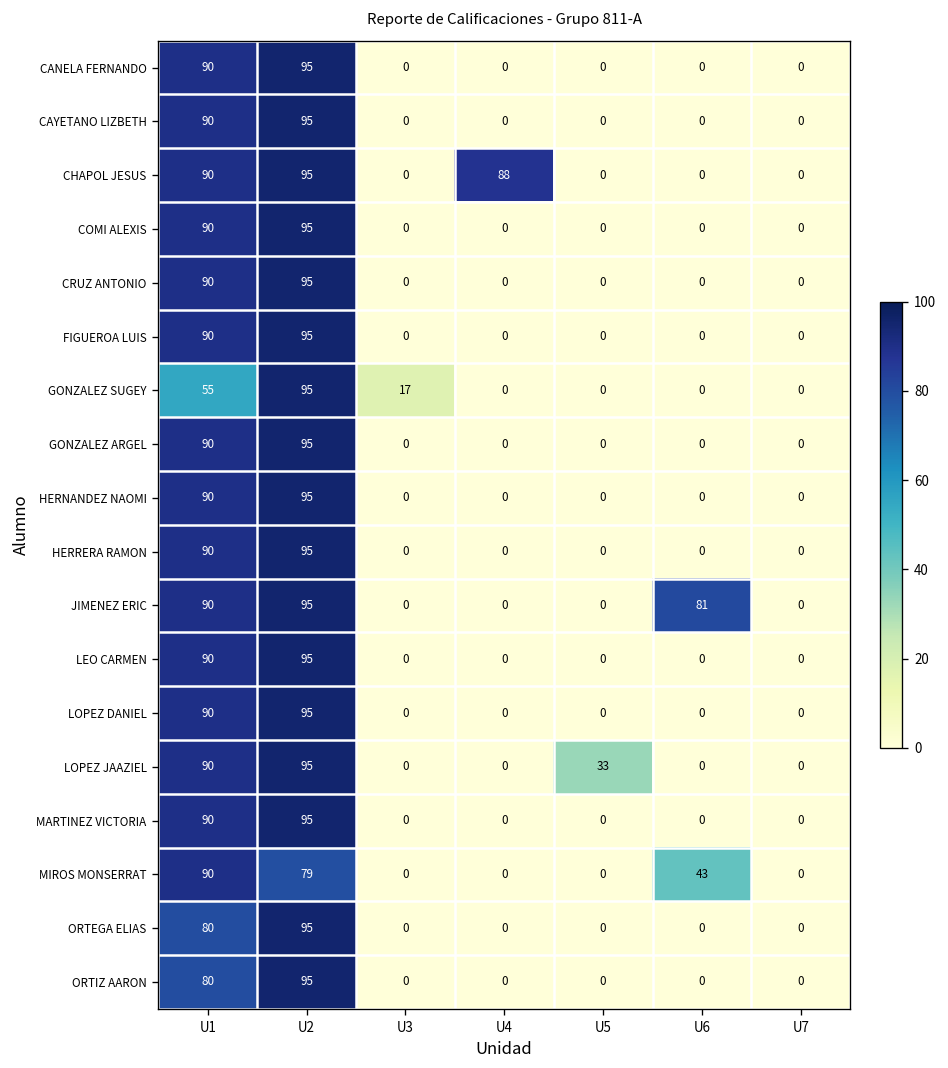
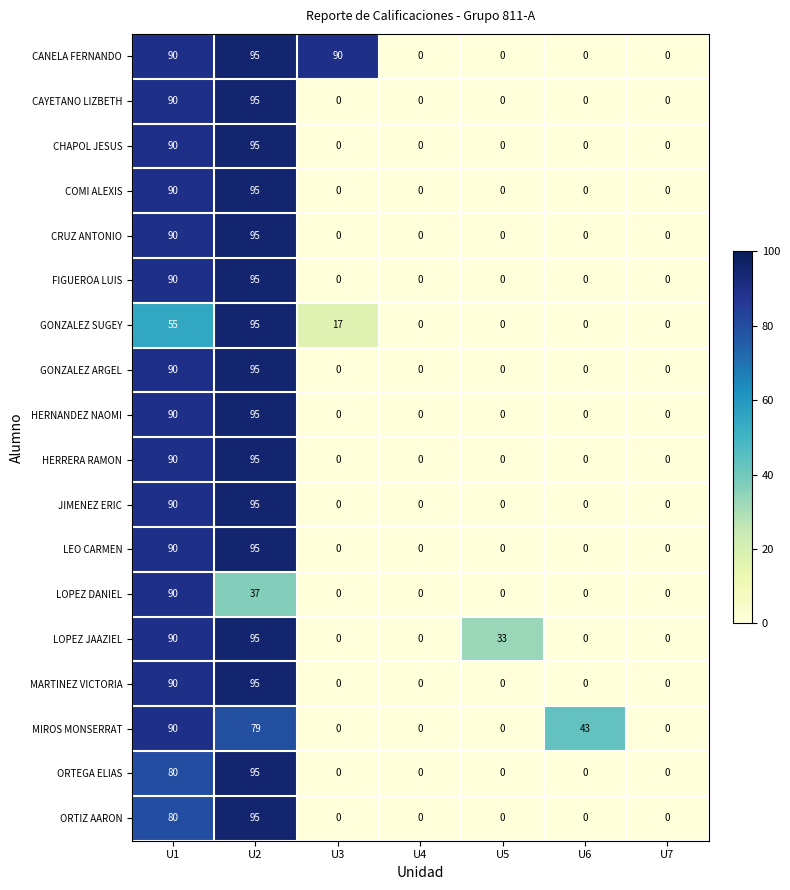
CANELA FERNANDO, U3: 0 -> 90
CHAPOL JESUS, U4: 88 -> 0
JIMENEZ ERIC, U6: 81 -> 0
LOPEZ DANIEL, U2: 95 -> 37
